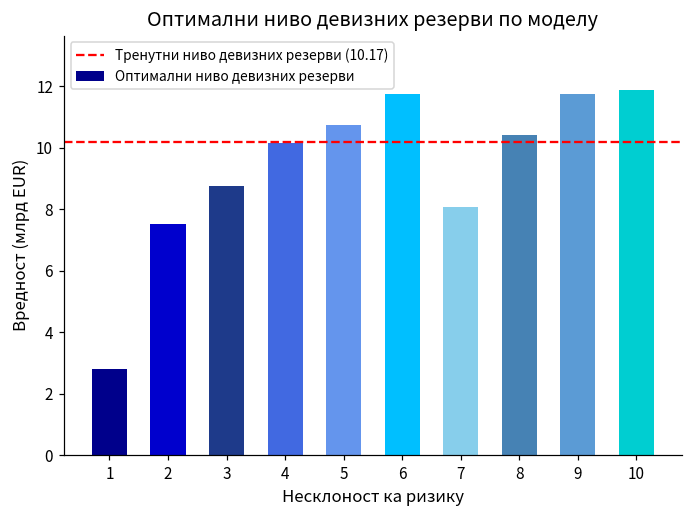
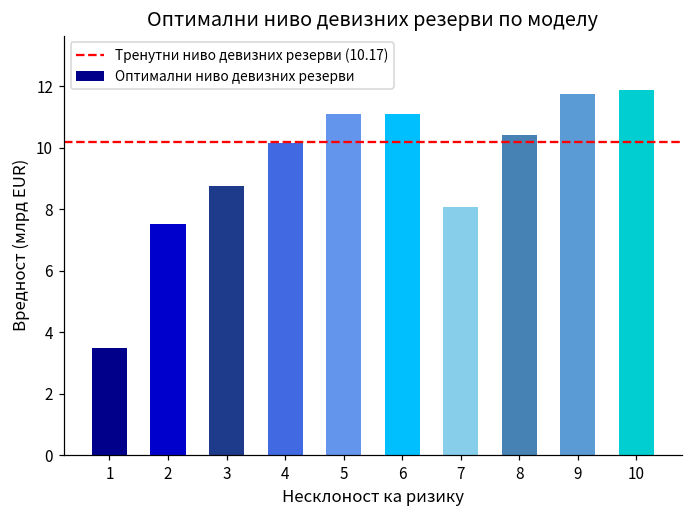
1: 2.8 -> 3.5
5: 10.7 -> 11.1
6: 11.7 -> 11.1
